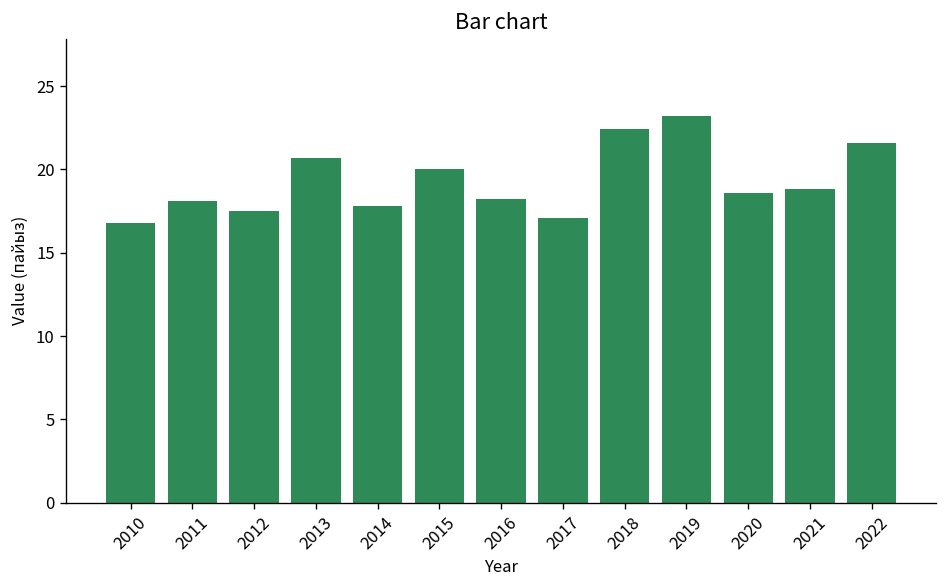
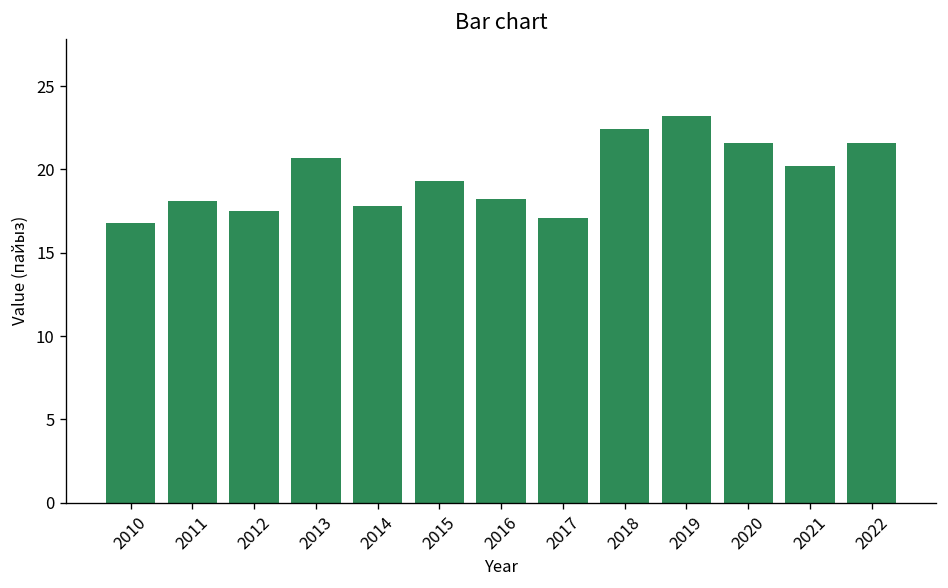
2015: 20.0 -> 19.3
2020: 18.6 -> 21.6
2021: 18.8 -> 20.2
